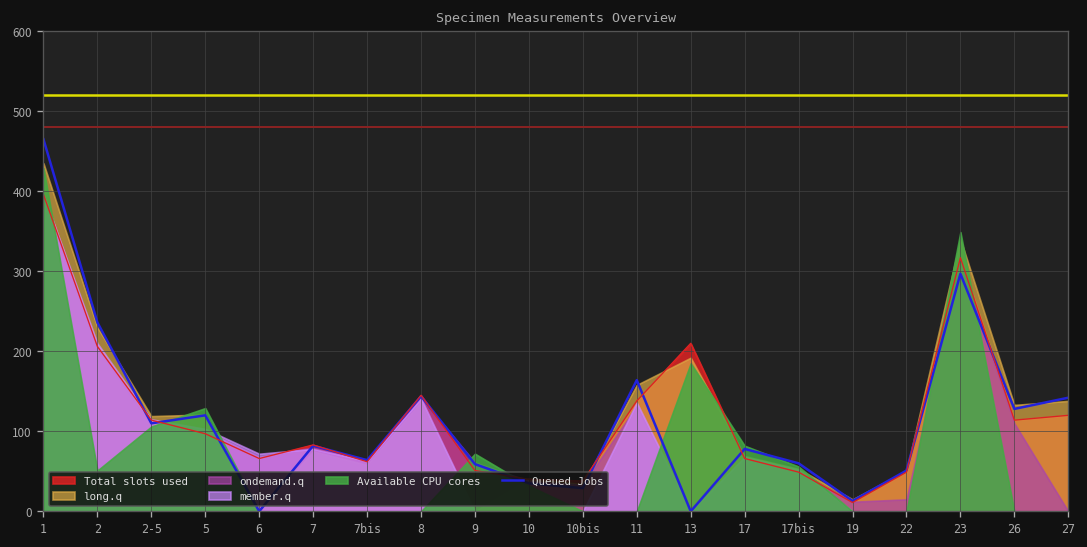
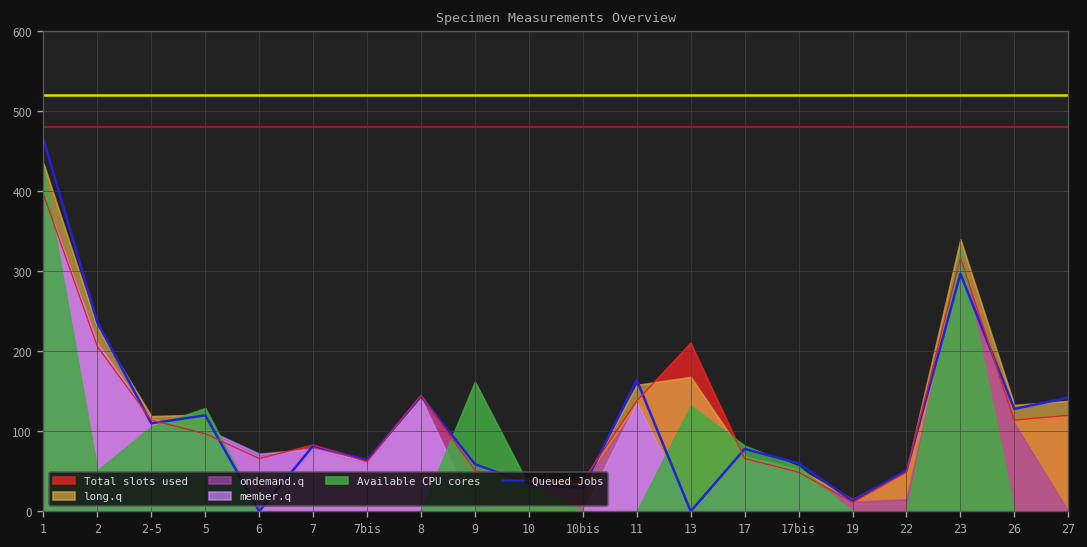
Available CPU cores, 9: 70 -> 160
long.q, 13: 190 -> 170
Available CPU cores, 13: 190 -> 130
Available CPU cores, 23: 350 -> 330
